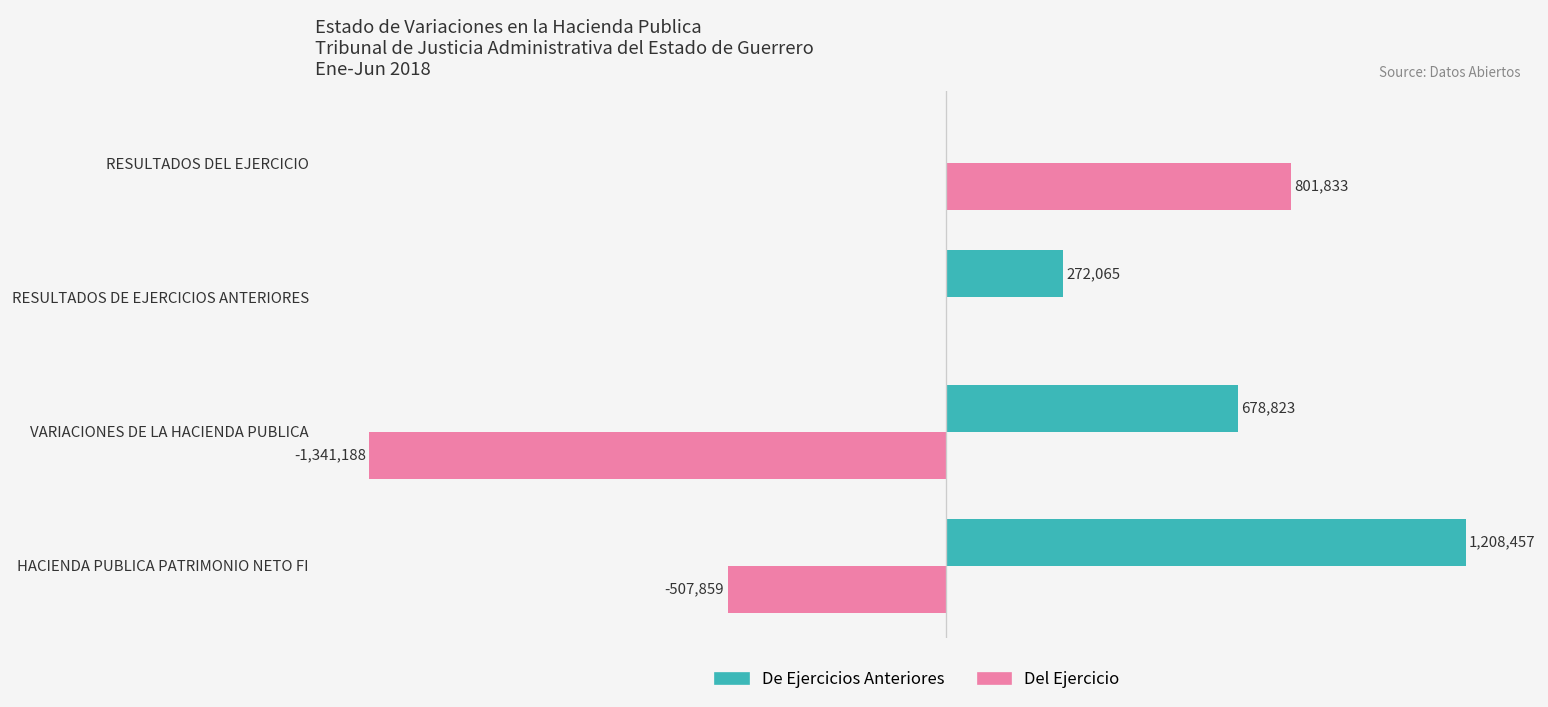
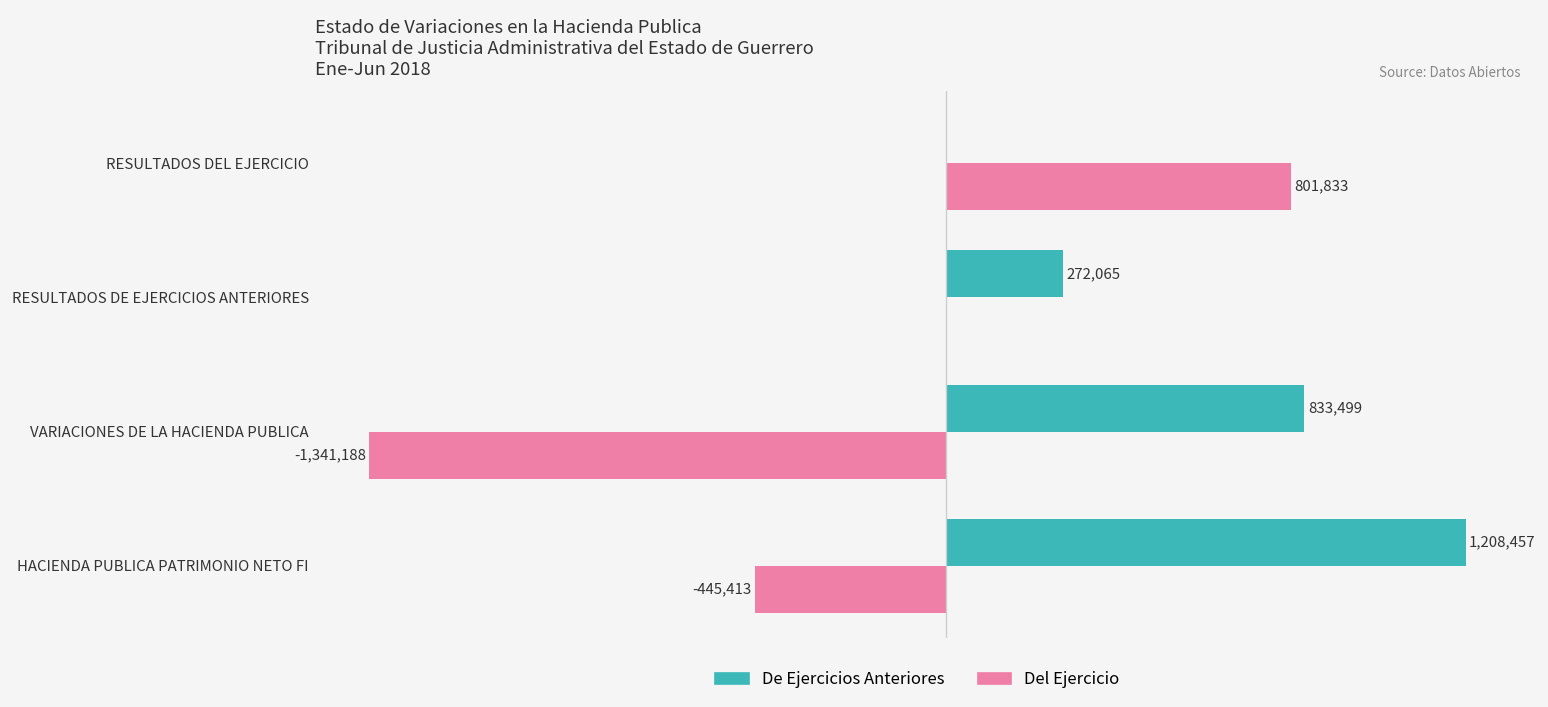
De Ejercicios Anteriores, VARIACIONES DE LA HACIENDA PUBLICA: 678,823 -> 833,499
Del Ejercicio, HACIENDA PUBLICA PATRIMONIO NETO FI: -507,859 -> -445,413
